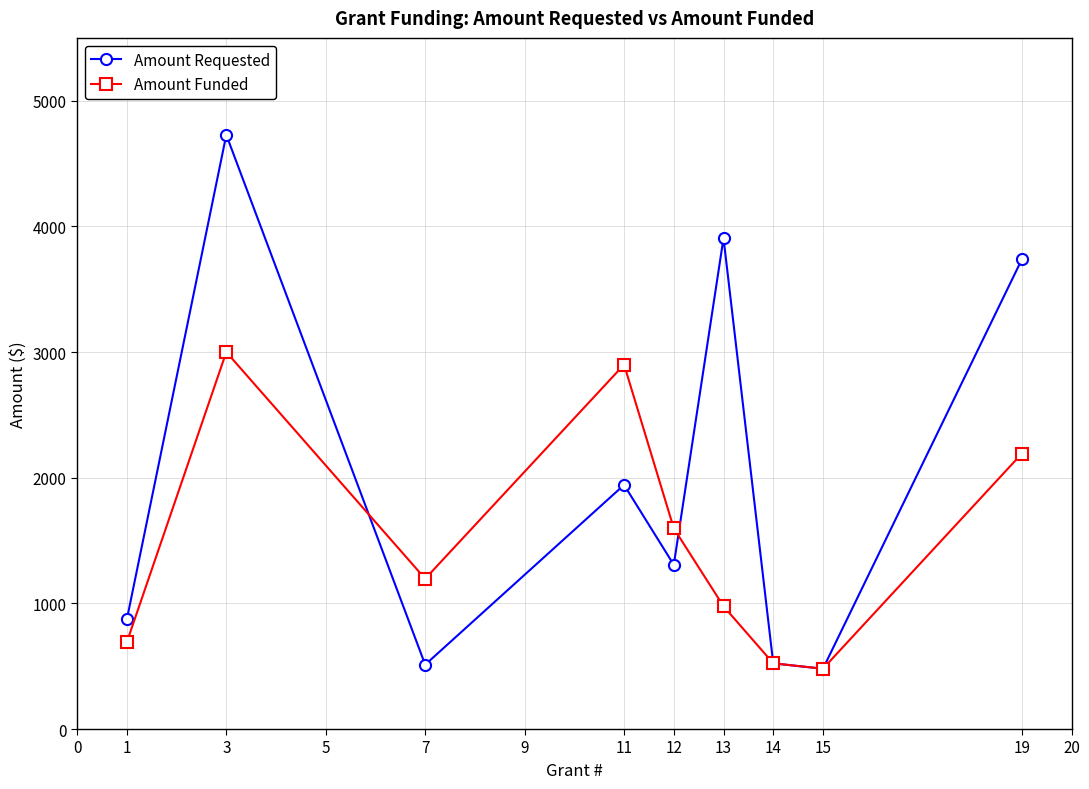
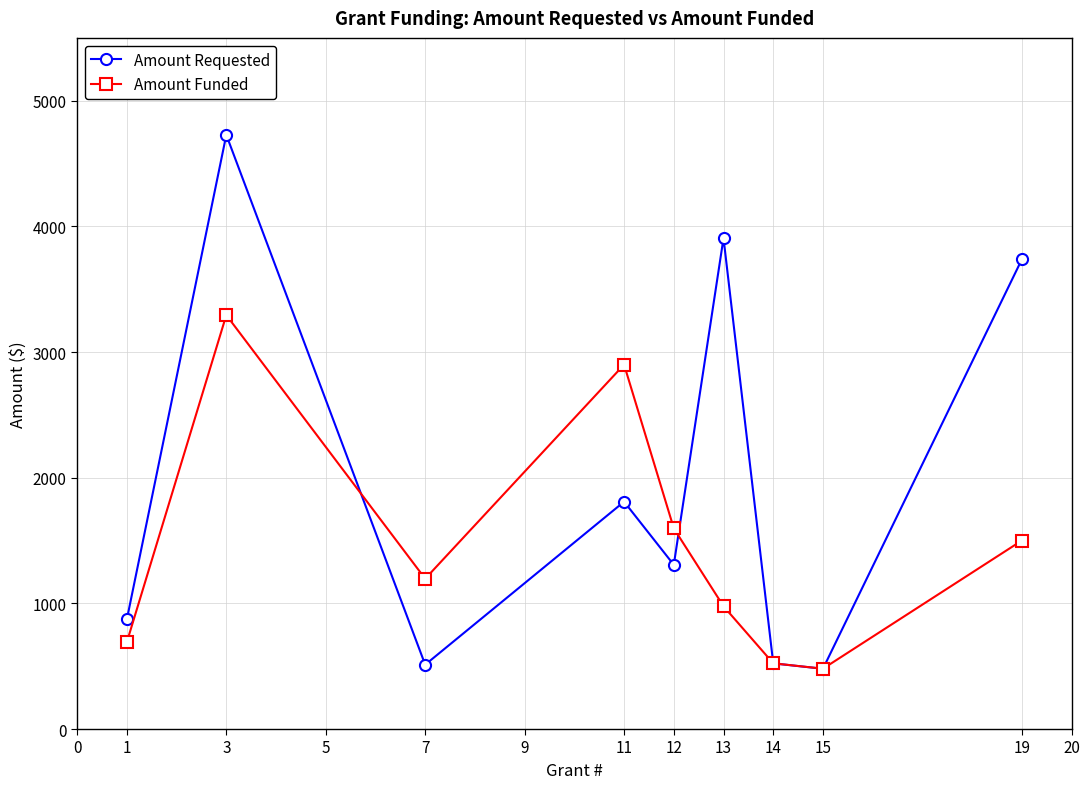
Amount Funded, 3: 3000 -> 3290
Amount Requested, 11: 1940 -> 1810
Amount Funded, 19: 2190 -> 1500
